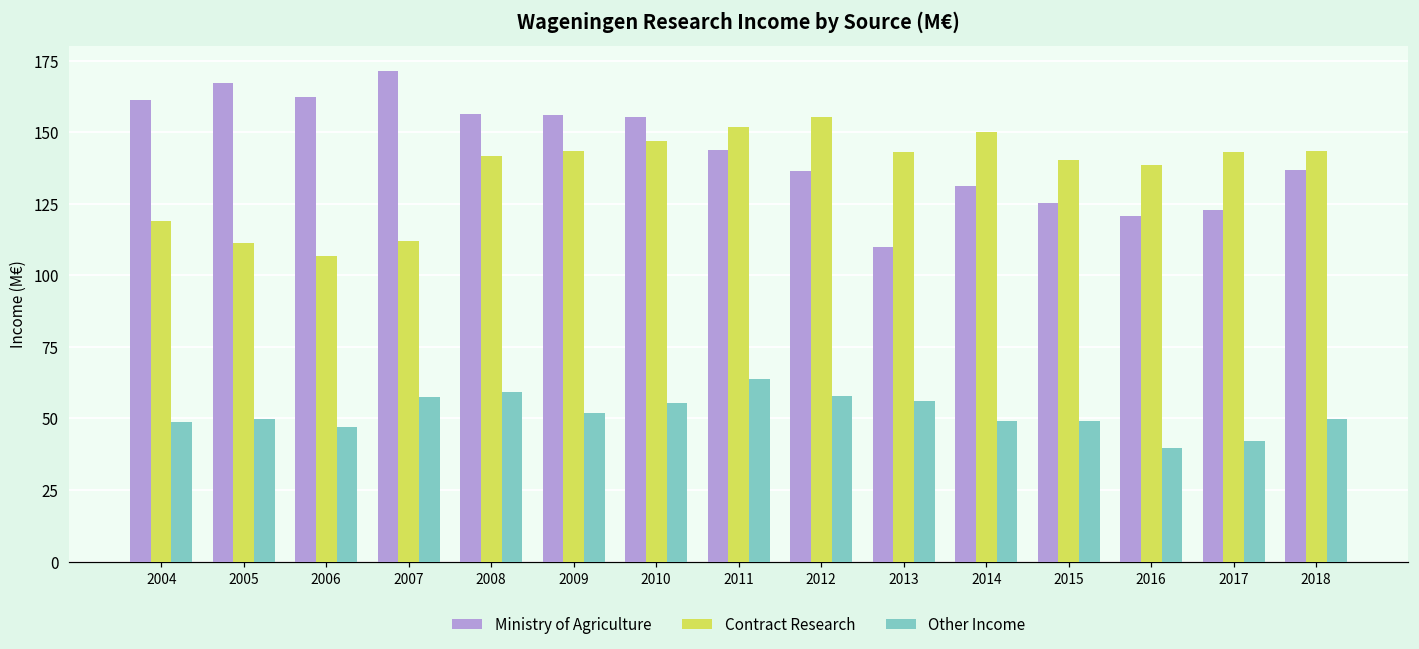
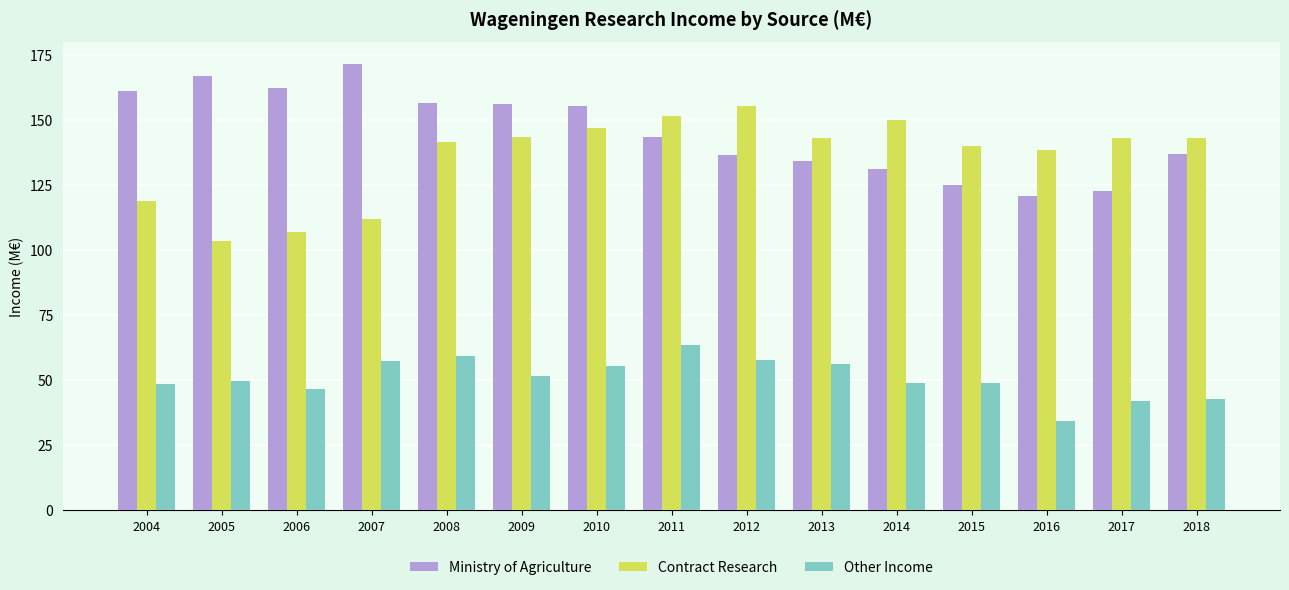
Contract Research, 2005: 111 -> 104
Ministry of Agriculture, 2013: 110 -> 134
Other Income, 2016: 40 -> 34
Other Income, 2018: 50 -> 43
